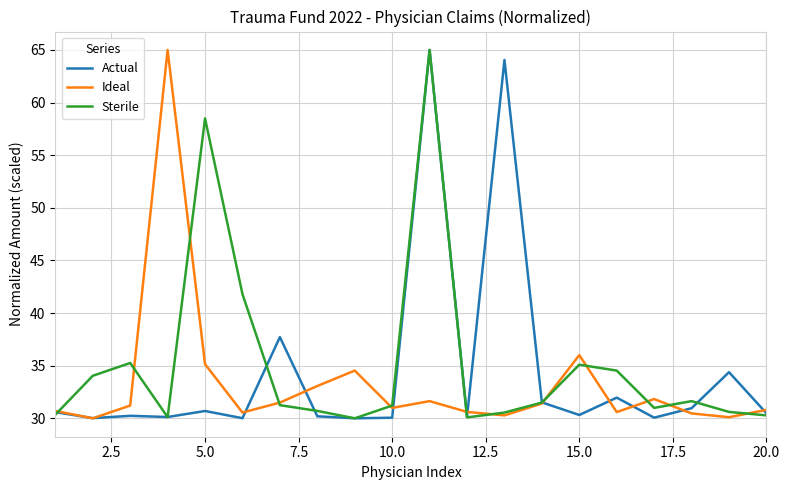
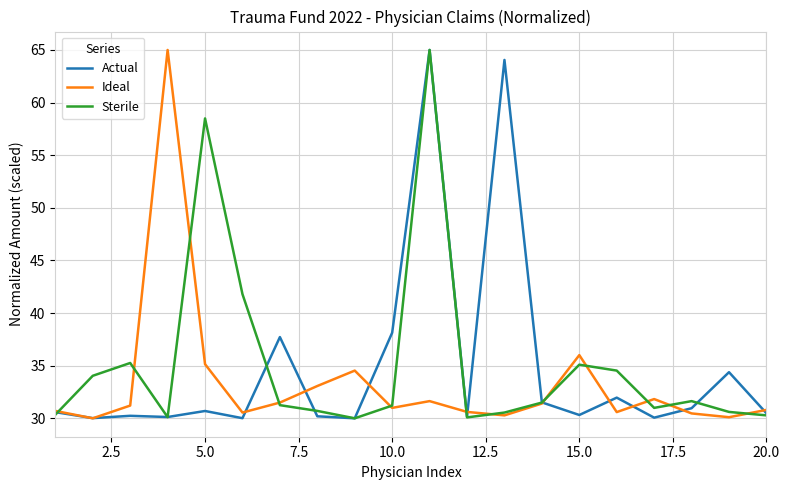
Actual, 10.0: 30.1 -> 38.1
